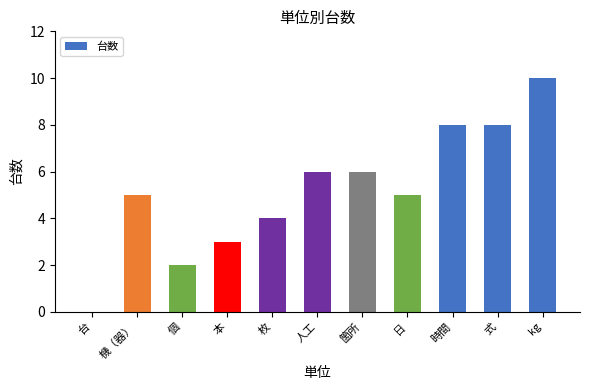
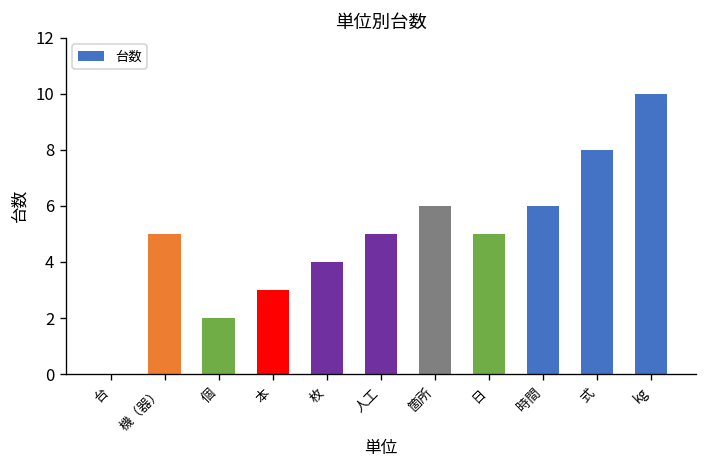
人工: 6 -> 5
時間: 8 -> 6
